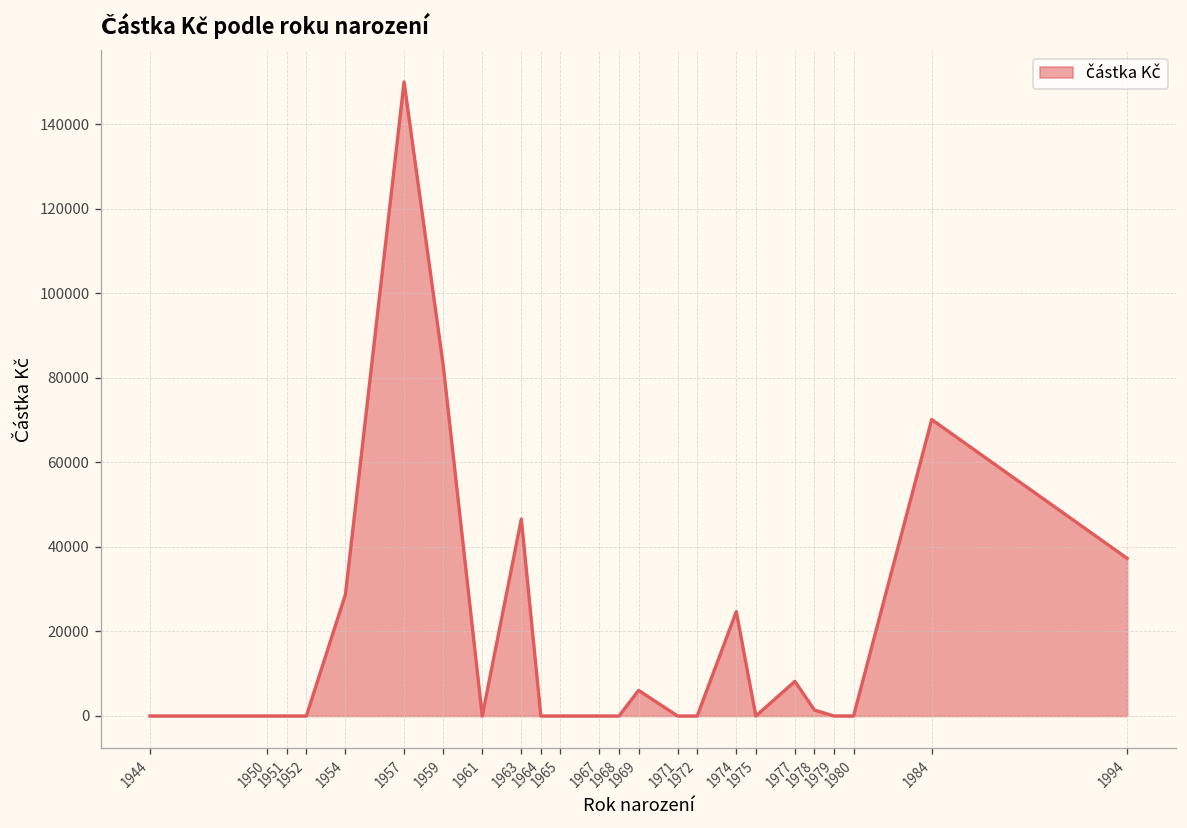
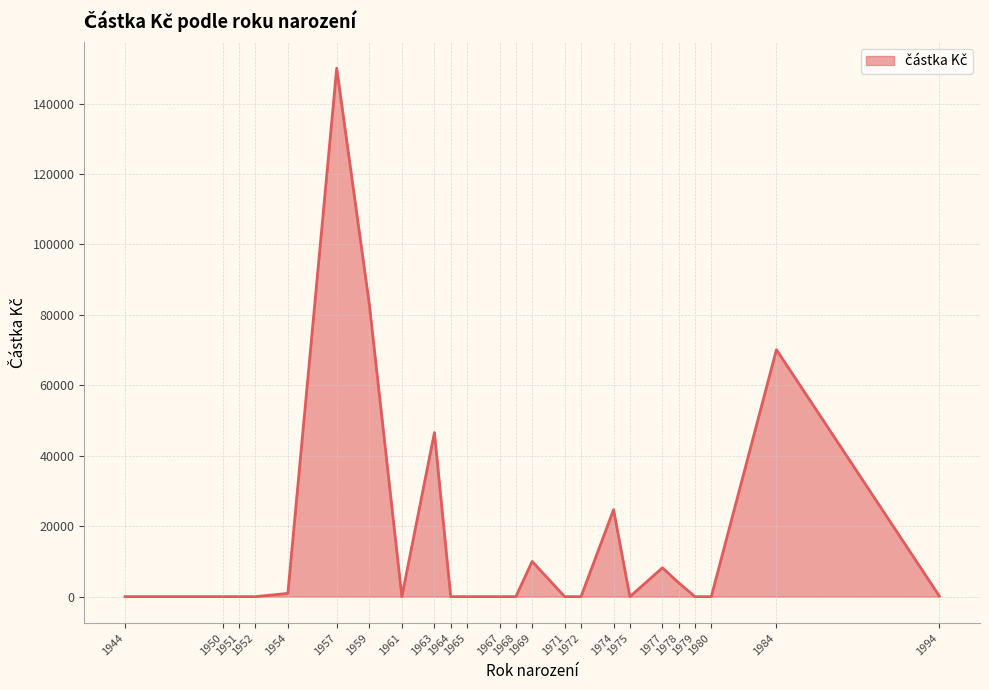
1954: 29000 -> 1000
1969: 6000 -> 10000
1978: 1000 -> 4000
1994: 37000 -> 0
